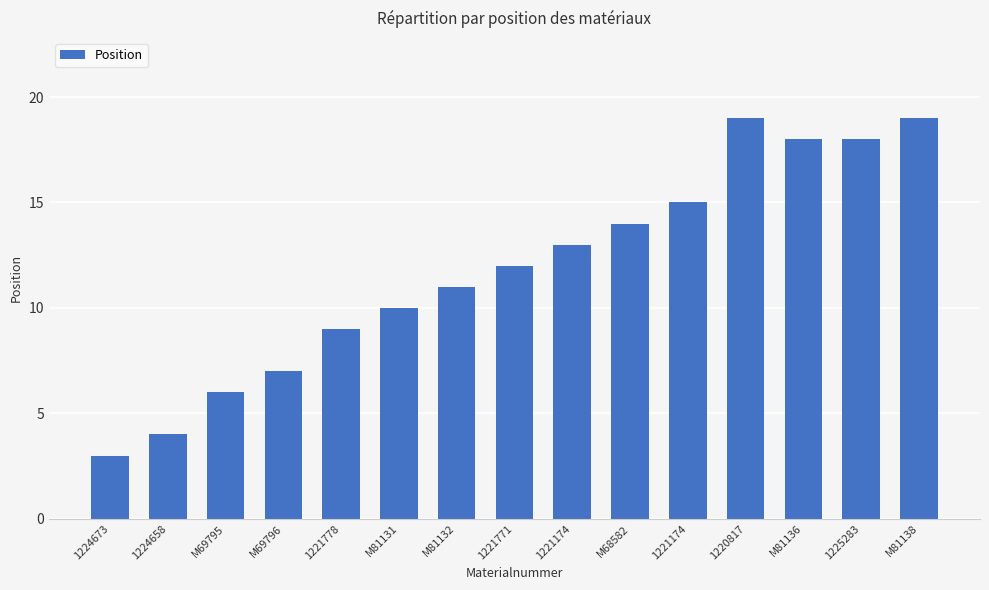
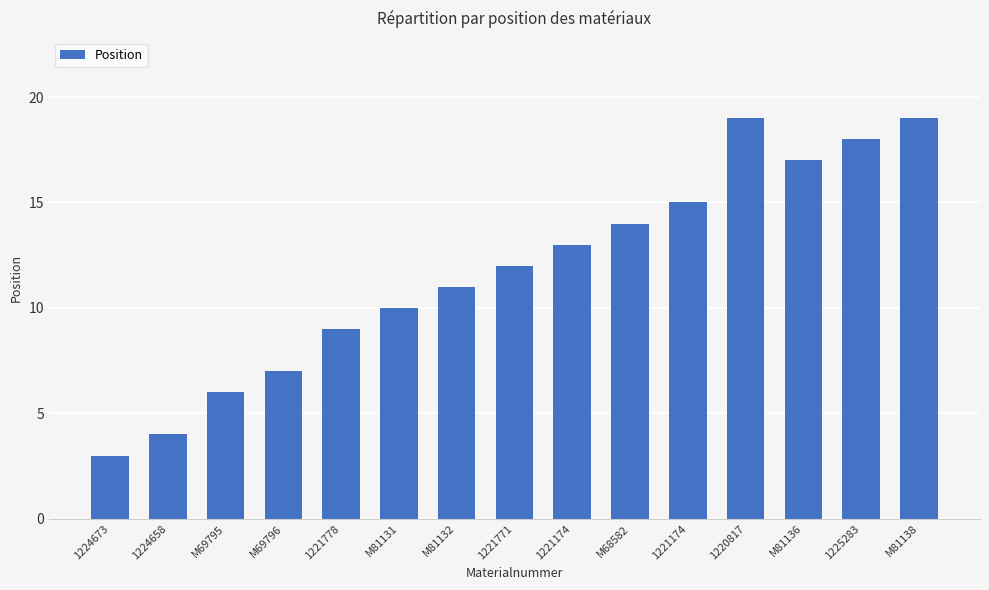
M81136: 18 -> 17
